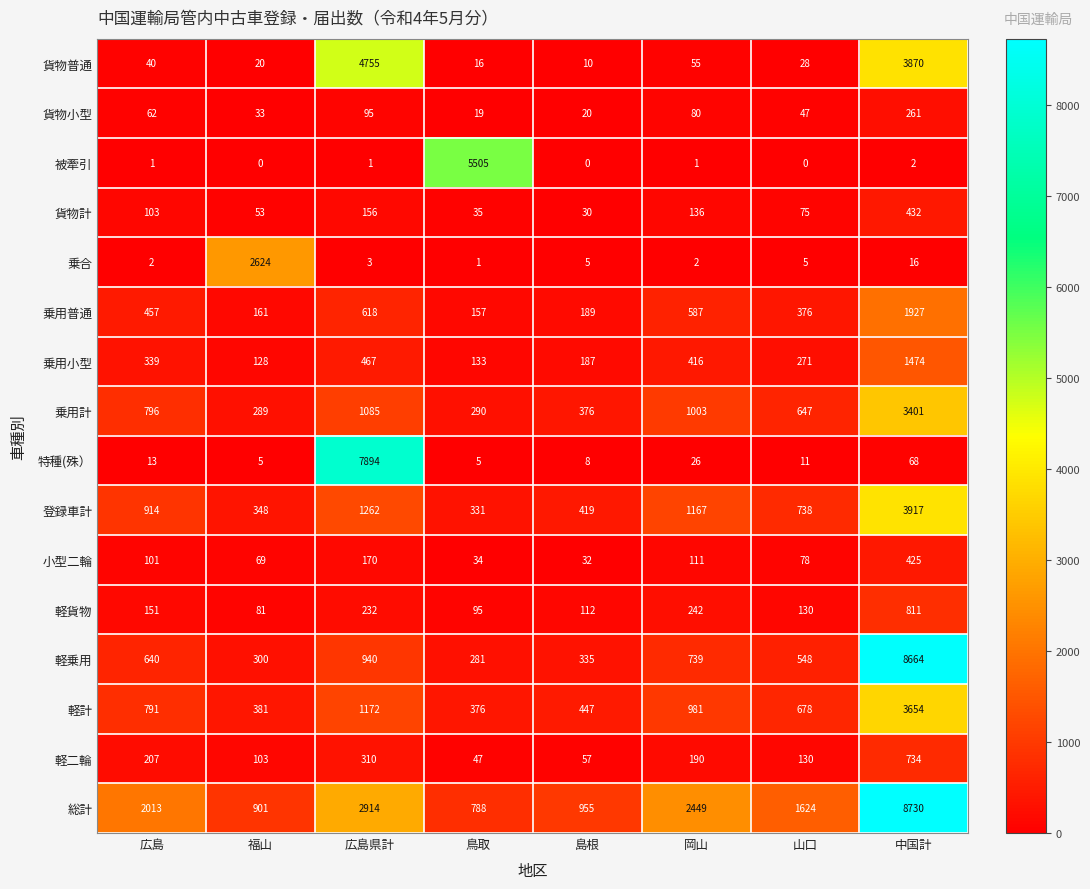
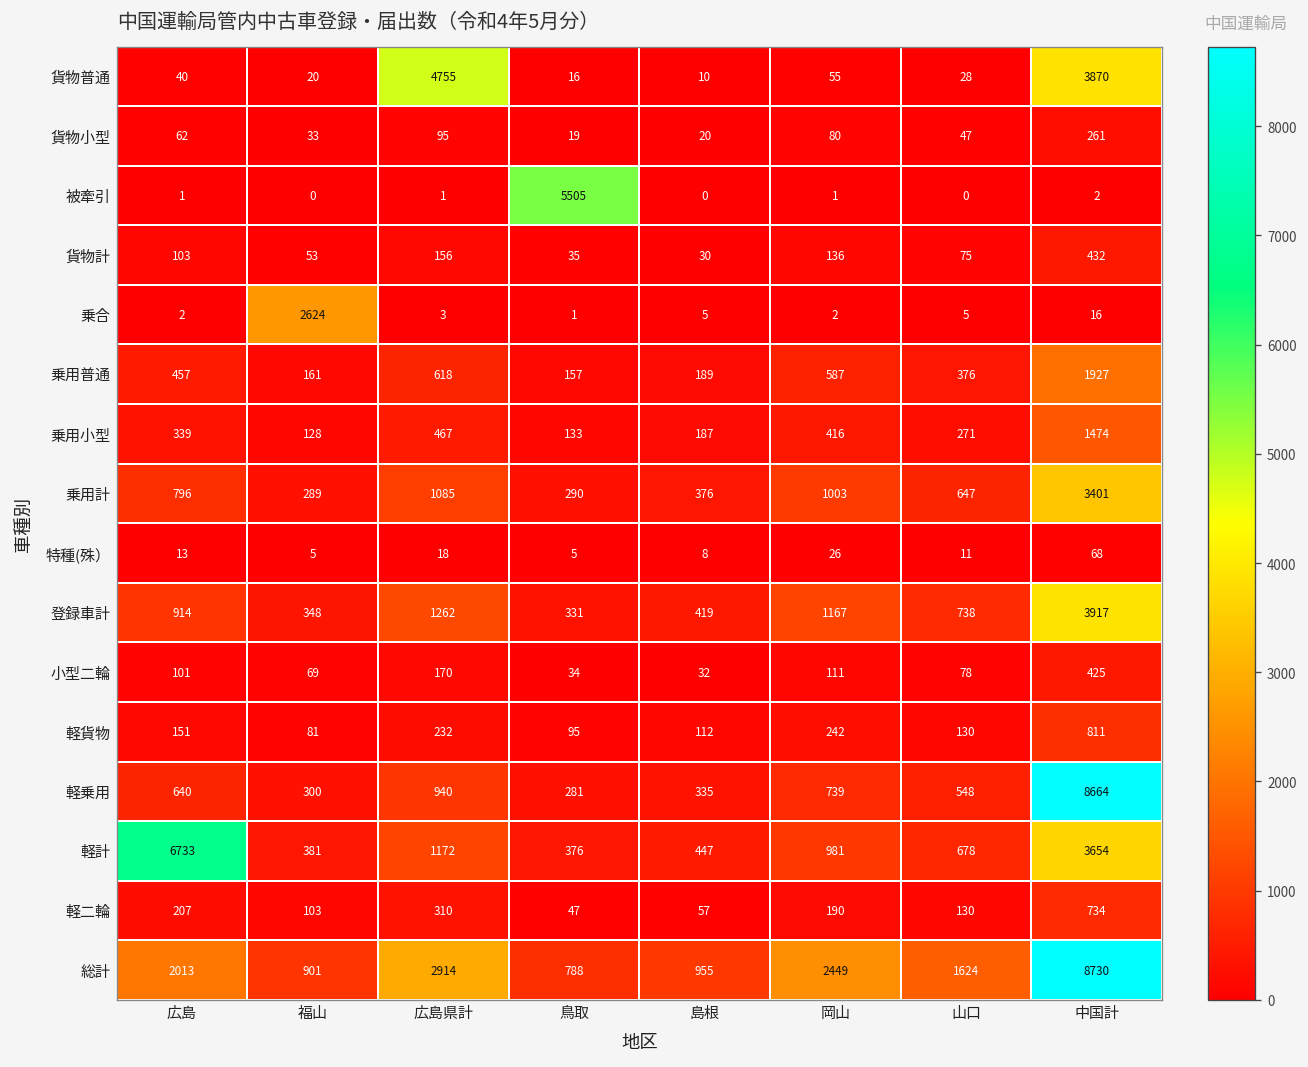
特種(殊）, 広島県計: 7894 -> 18
軽計, 広島: 791 -> 6733
